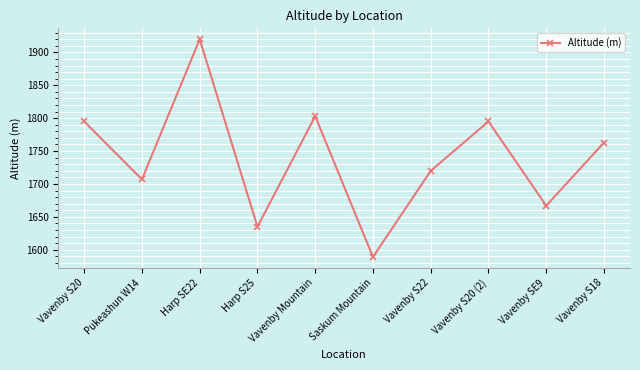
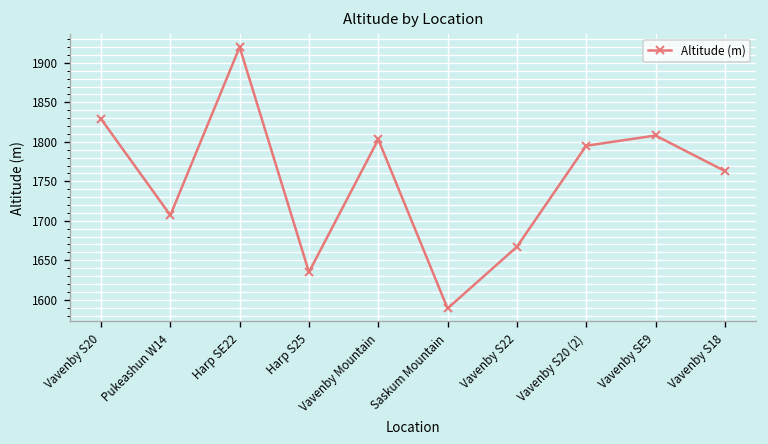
Vavenby S20: 1800 -> 1830
Vavenby S22: 1720 -> 1670
Vavenby SE9: 1670 -> 1810
